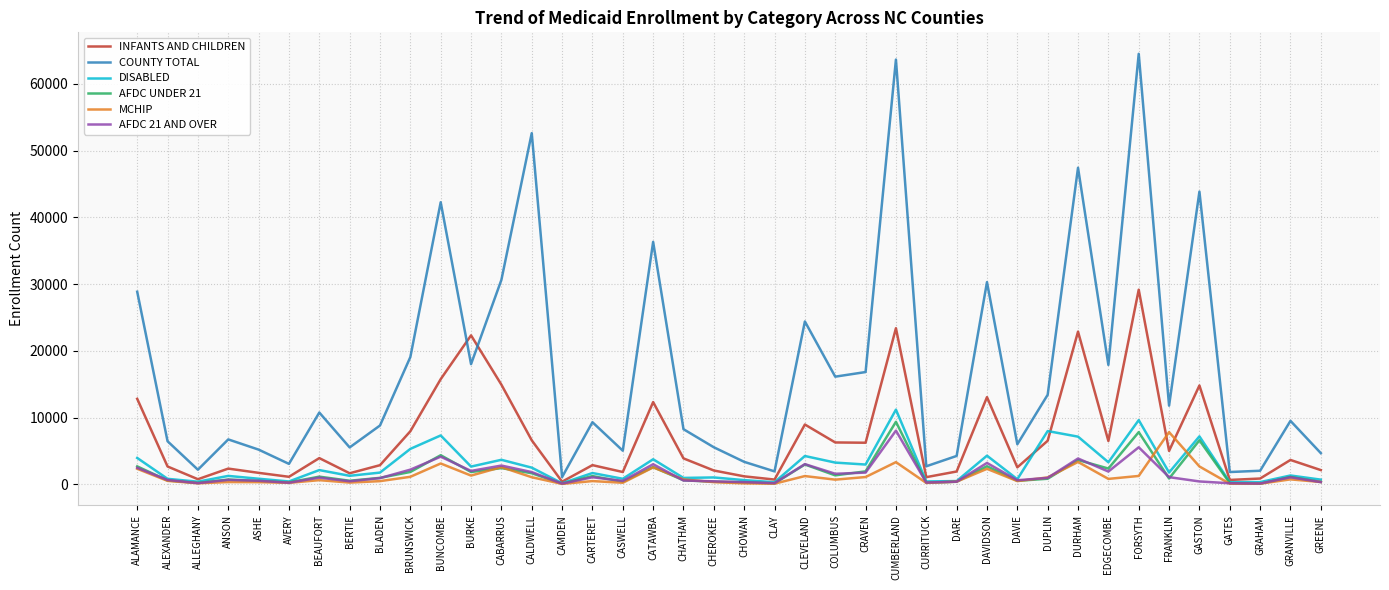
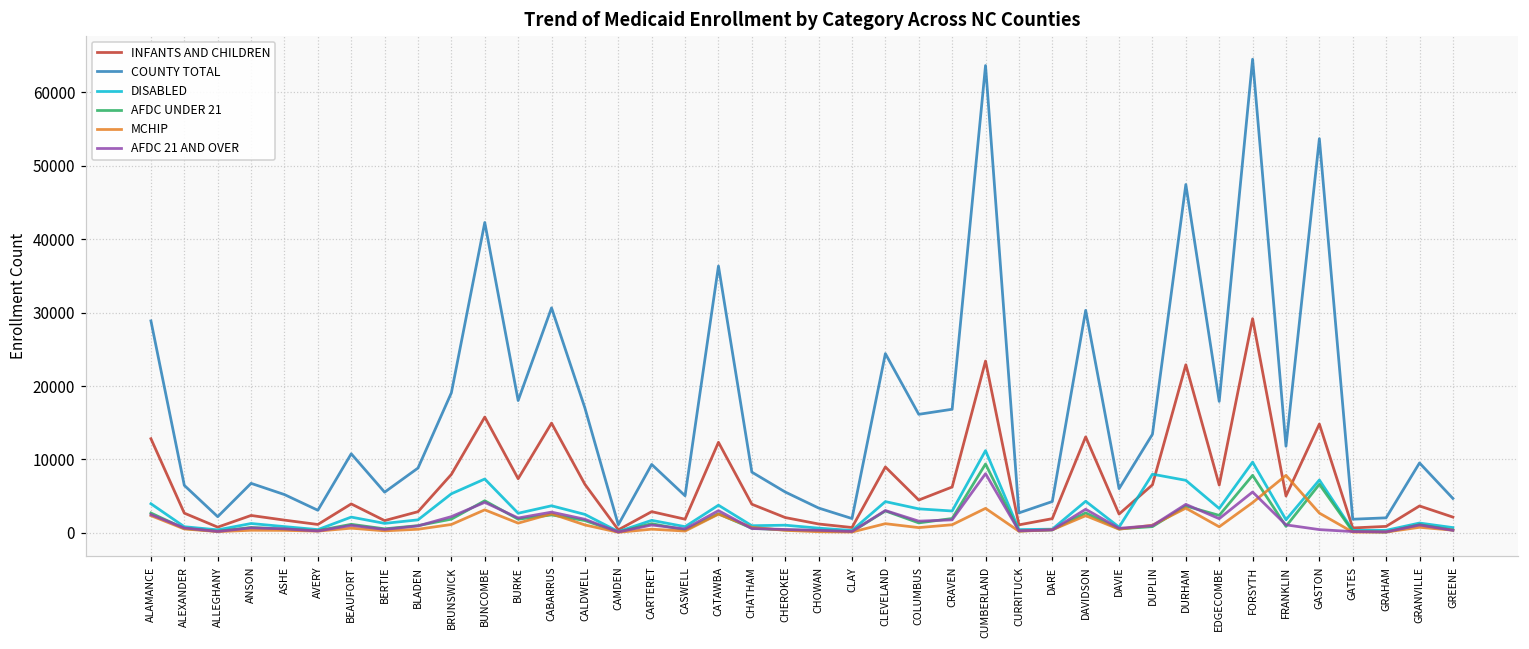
INFANTS AND CHILDREN, BURKE: 22000 -> 7000
COUNTY TOTAL, CALDWELL: 53000 -> 17000
INFANTS AND CHILDREN, COLUMBUS: 6000 -> 4000
MCHIP, FORSYTH: 1000 -> 4000
COUNTY TOTAL, GASTON: 44000 -> 54000
